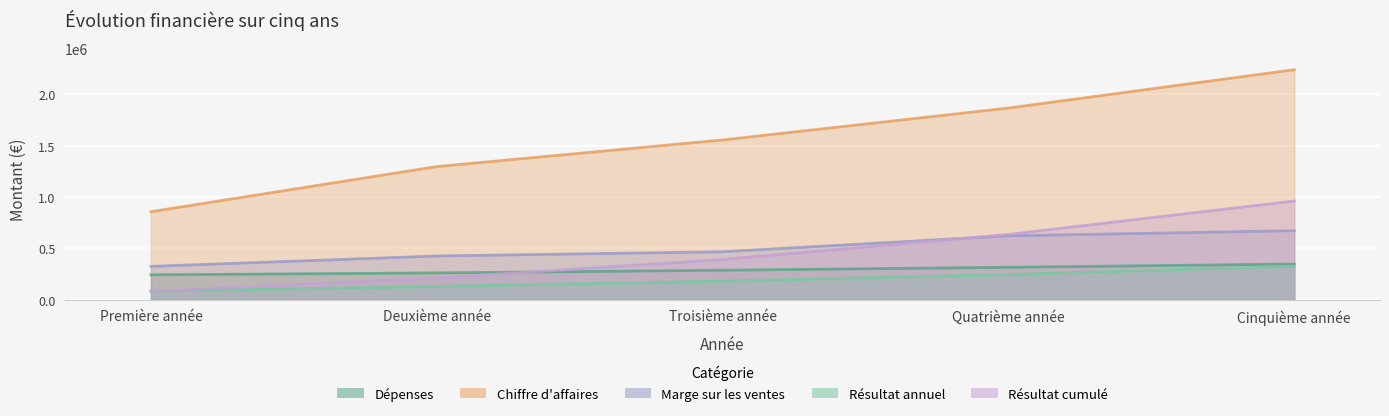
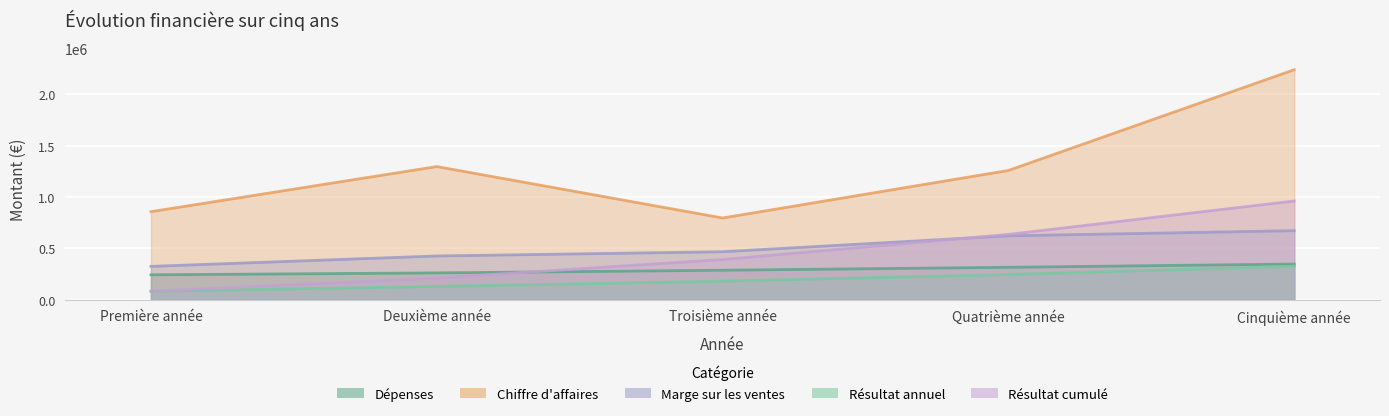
Chiffre d'affaires, Troisième année: 1560000 -> 800000
Chiffre d'affaires, Quatrième année: 1870000 -> 1260000
